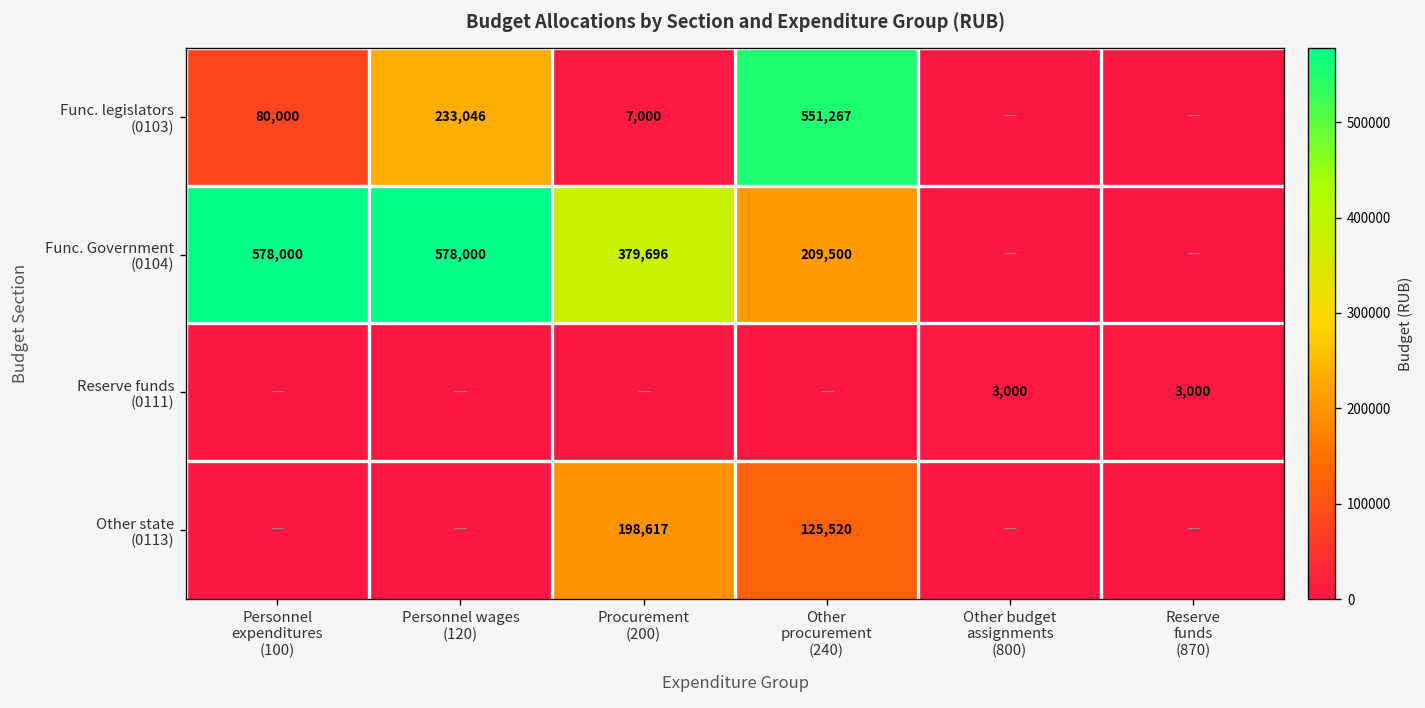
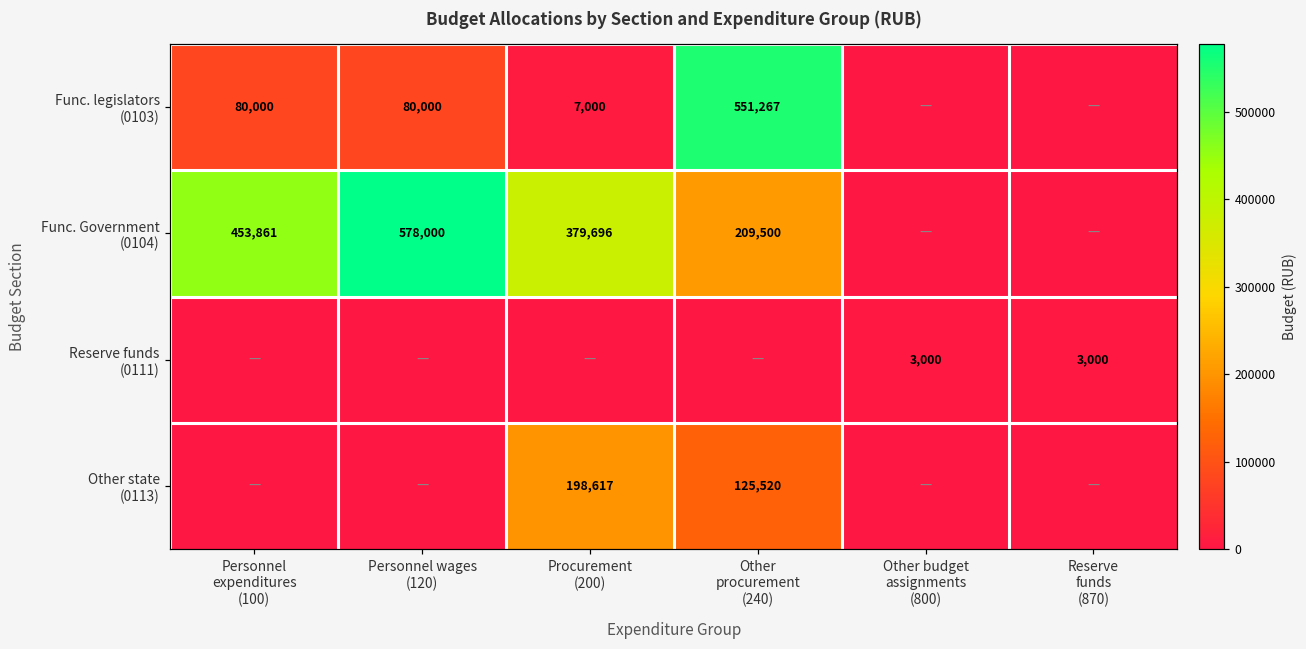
Func. legislators (0103), Personnel wages (120): 233,046 -> 80,000
Func. Government (0104), Personnel expenditures (100): 578,000 -> 453,861
